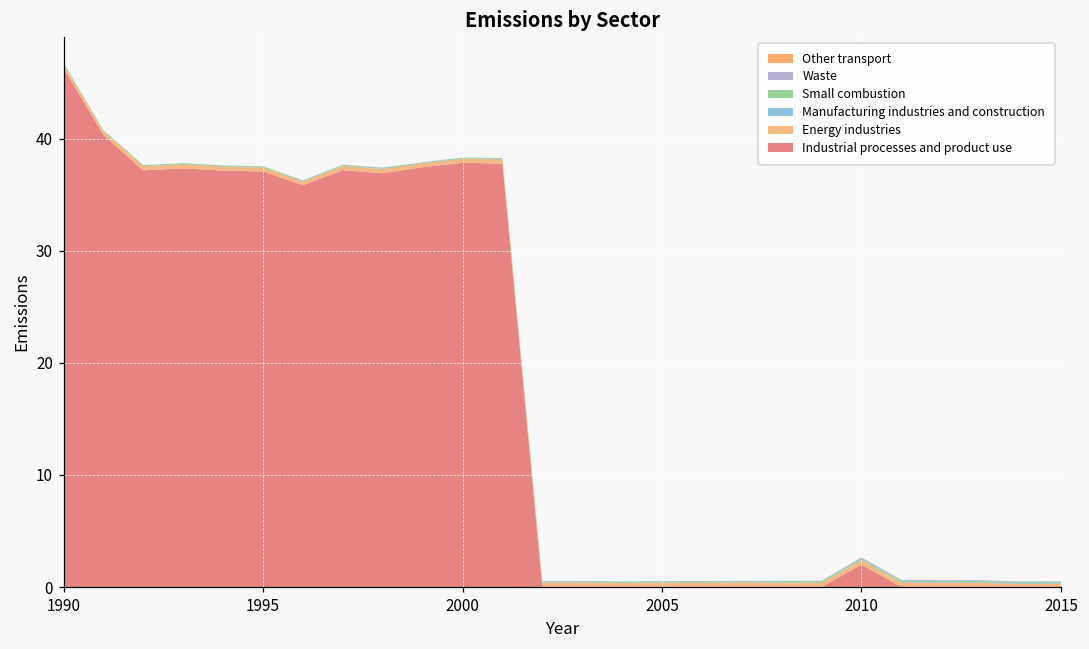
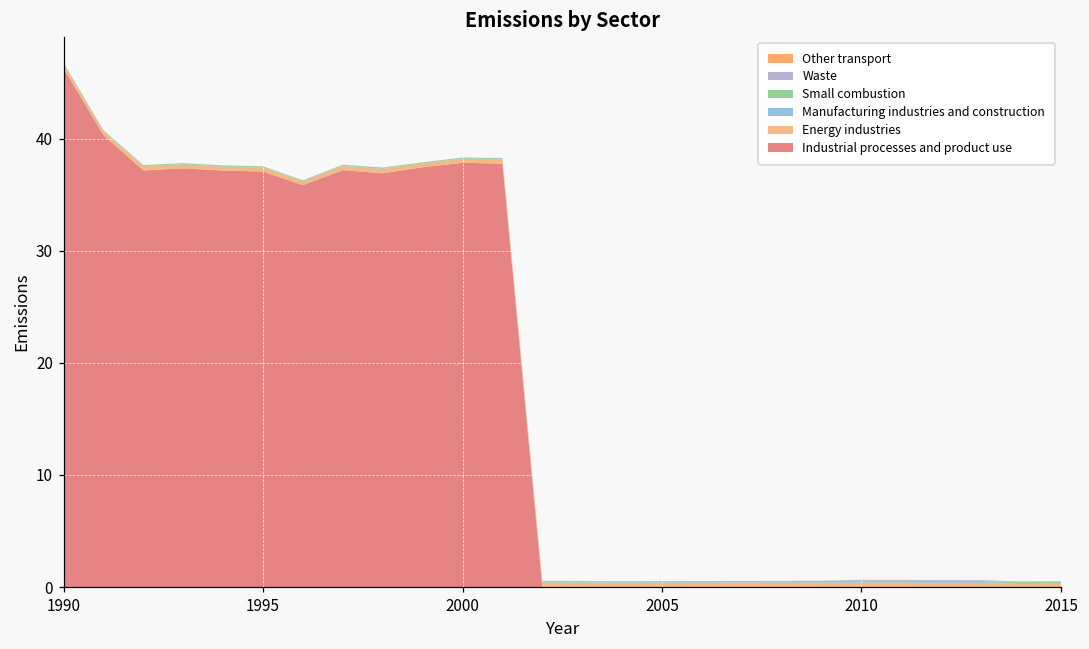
Industrial processes and product use, 2010: 2 -> 0
